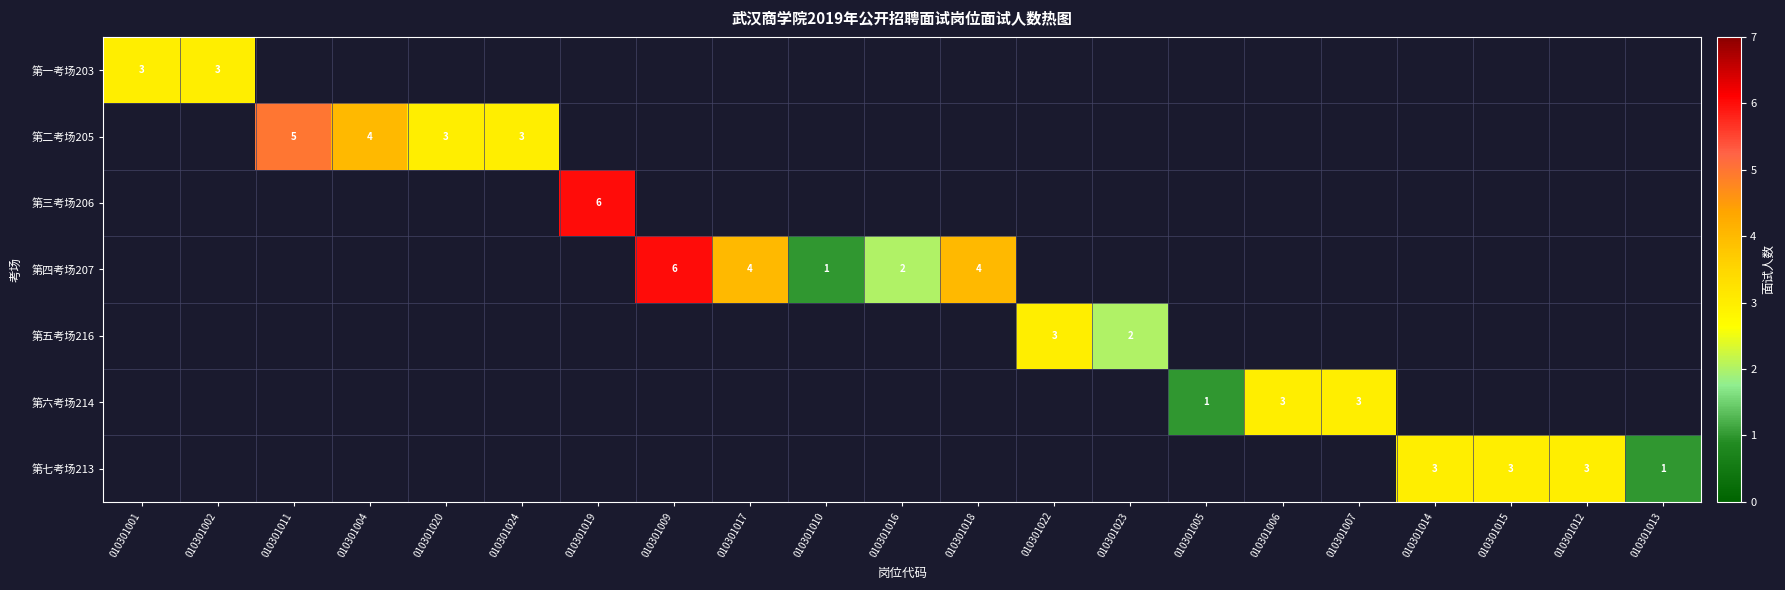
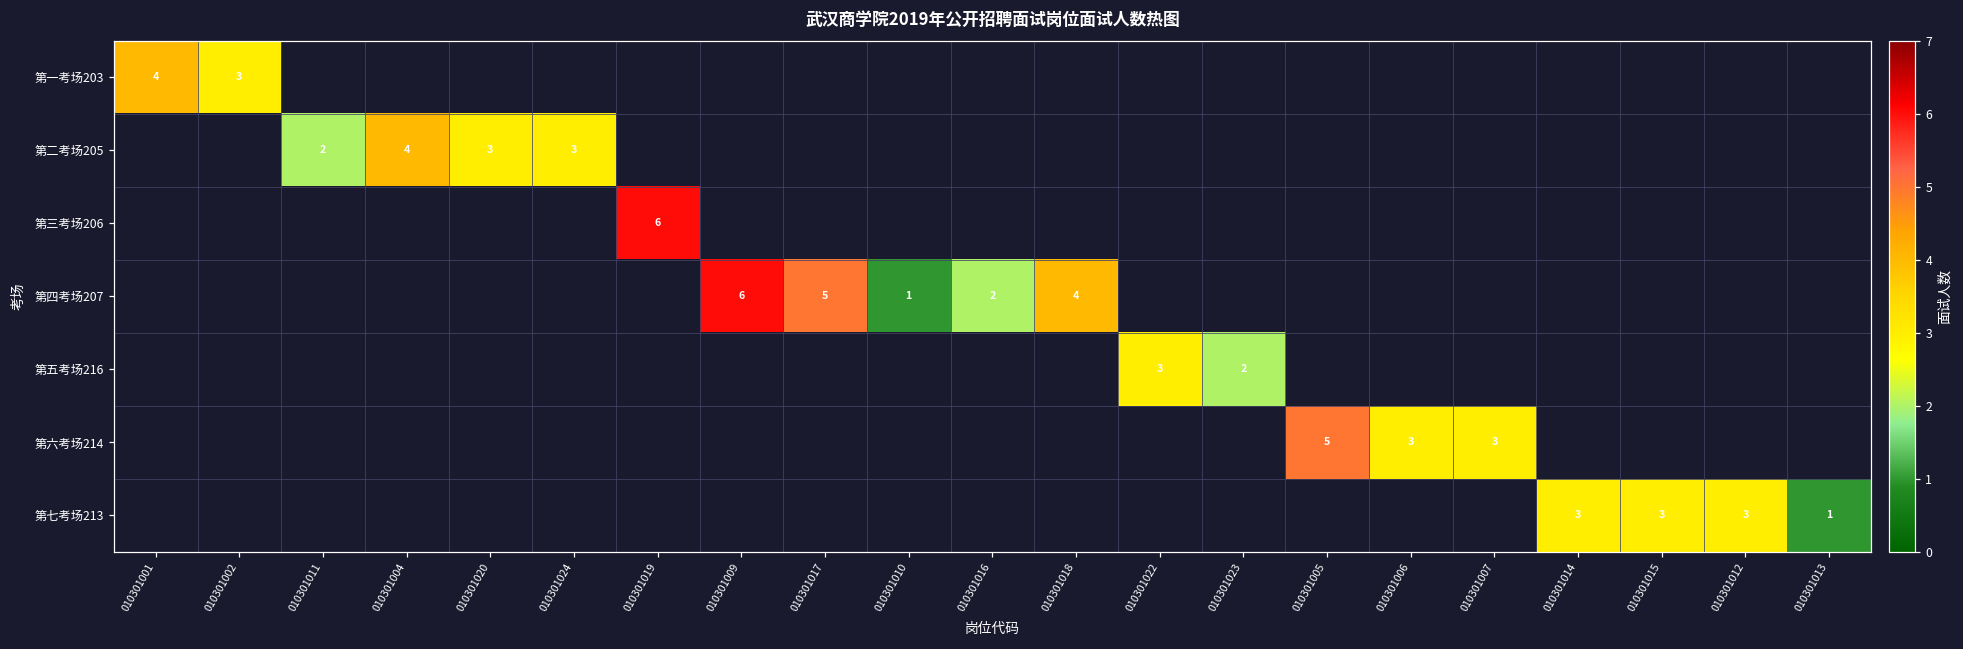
第一考场203, 010301001: 3 -> 4
第二考场205, 010301011: 5 -> 2
第四考场207, 010301017: 4 -> 5
第六考场214, 010301005: 1 -> 5
